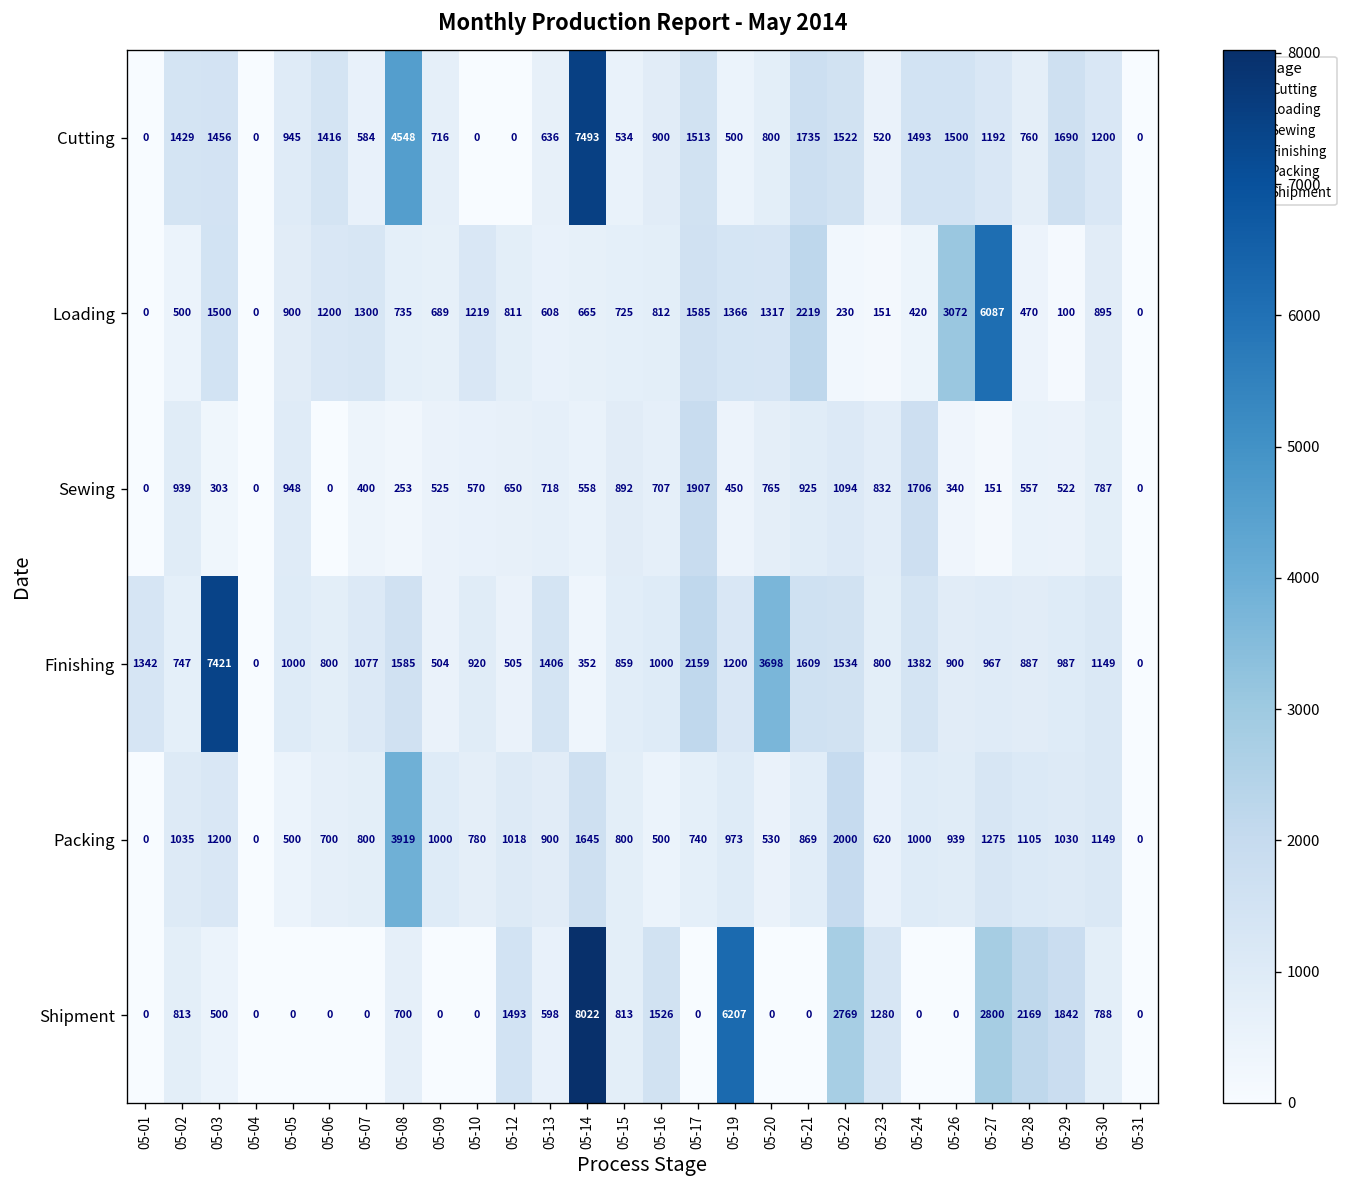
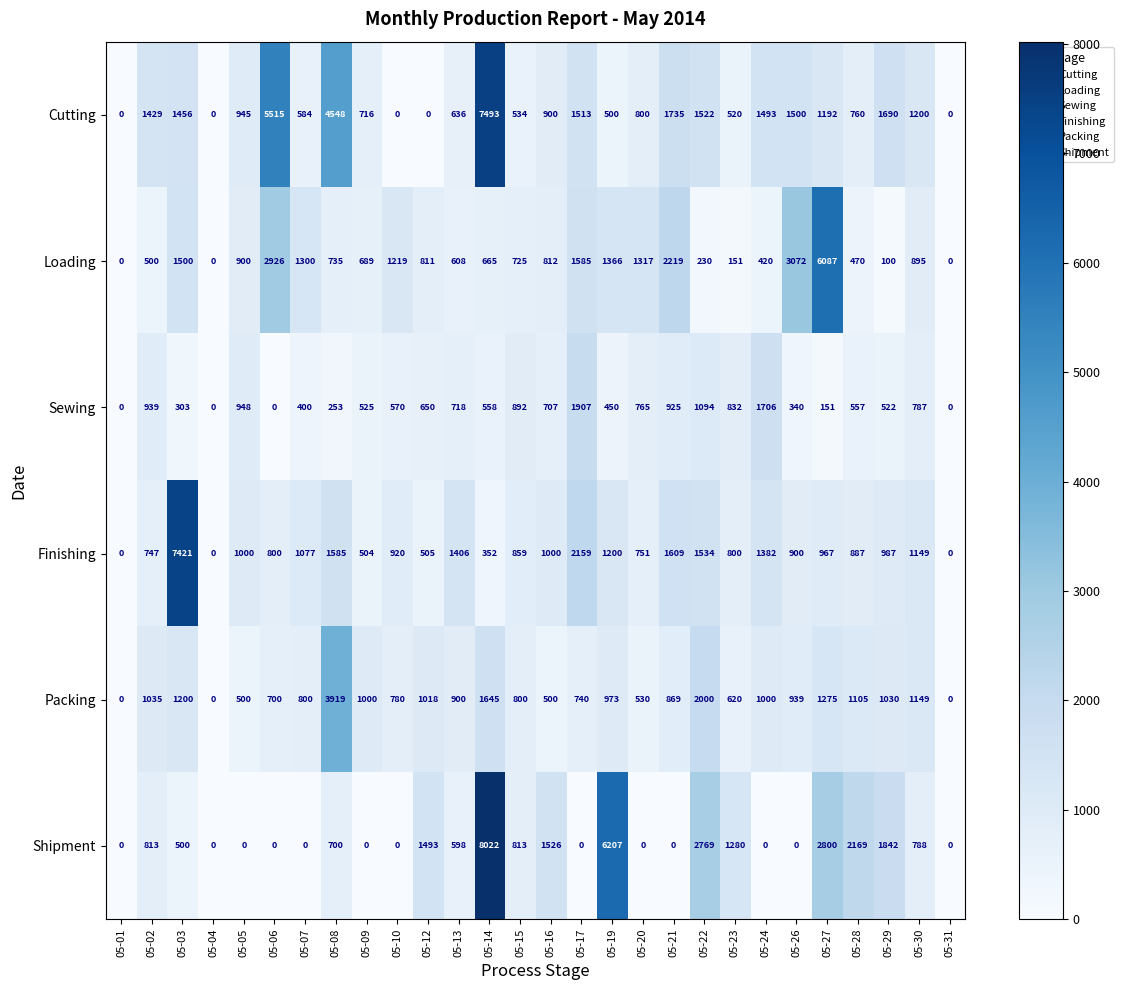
Cutting, 05-06: 1416 -> 5515
Loading, 05-06: 1200 -> 2926
Finishing, 05-01: 1342 -> 0
Finishing, 05-20: 3698 -> 751
